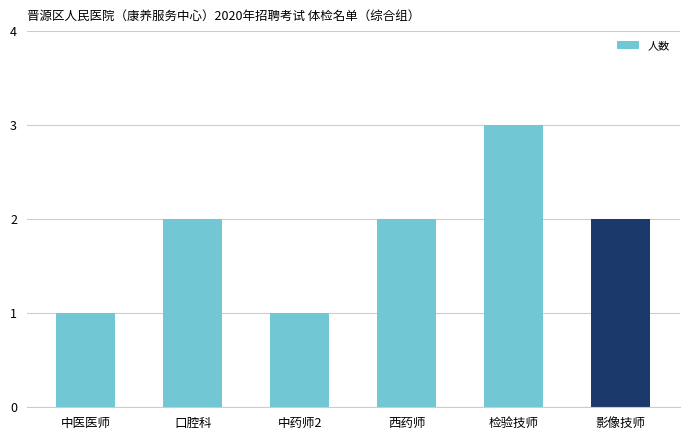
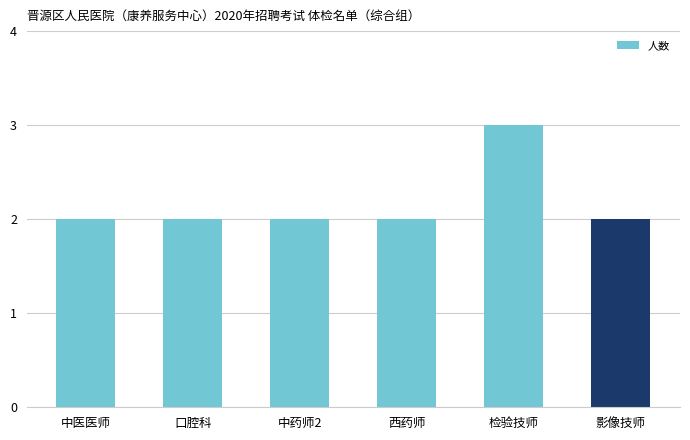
中医医师: 1 -> 2
中药师2: 1 -> 2
